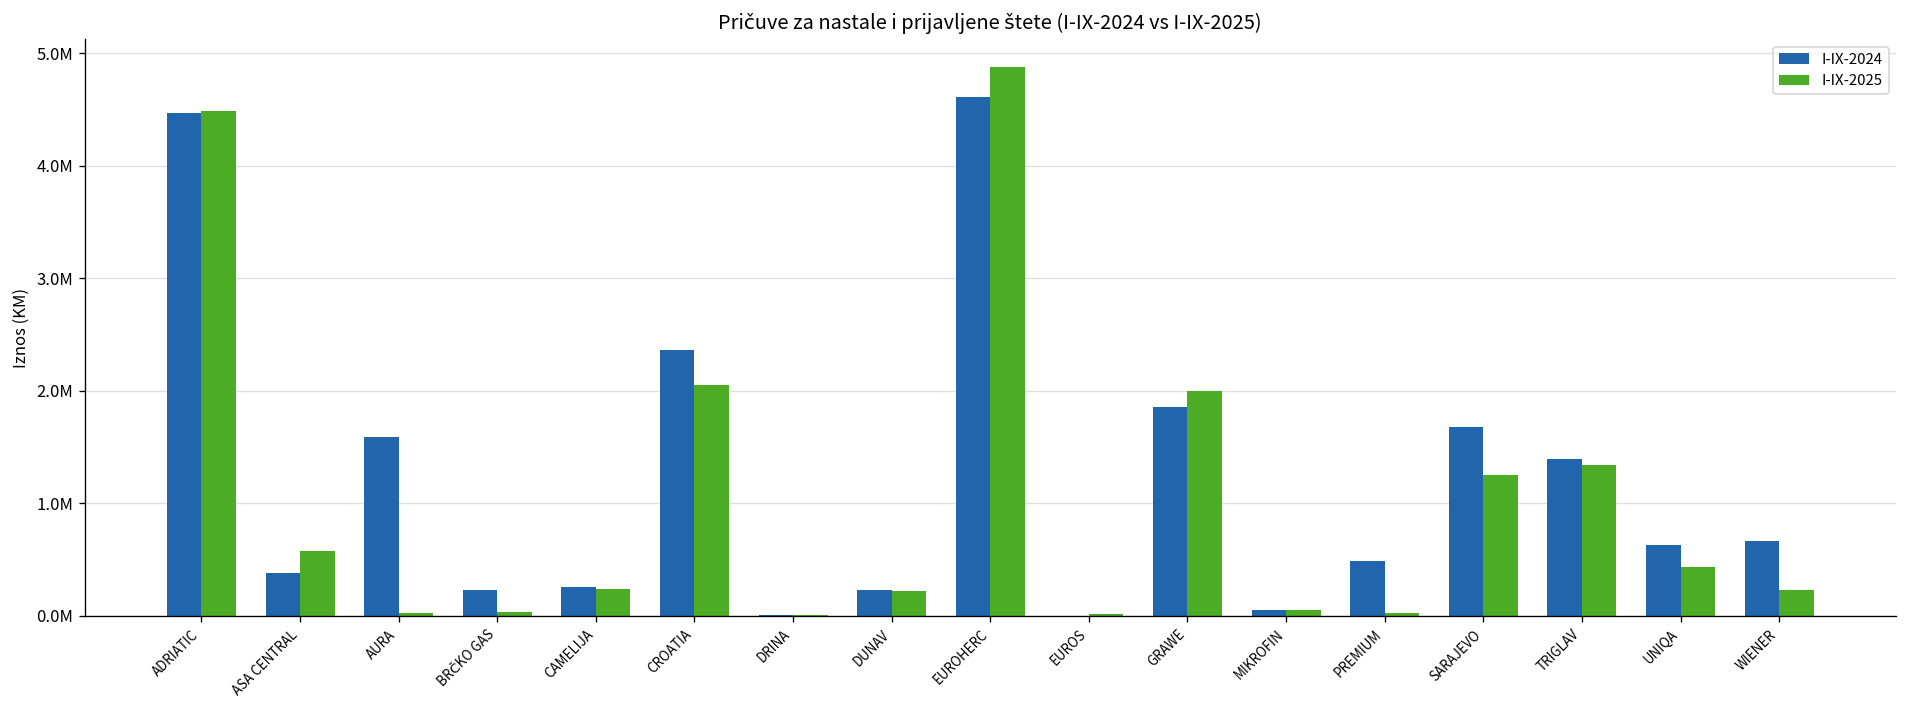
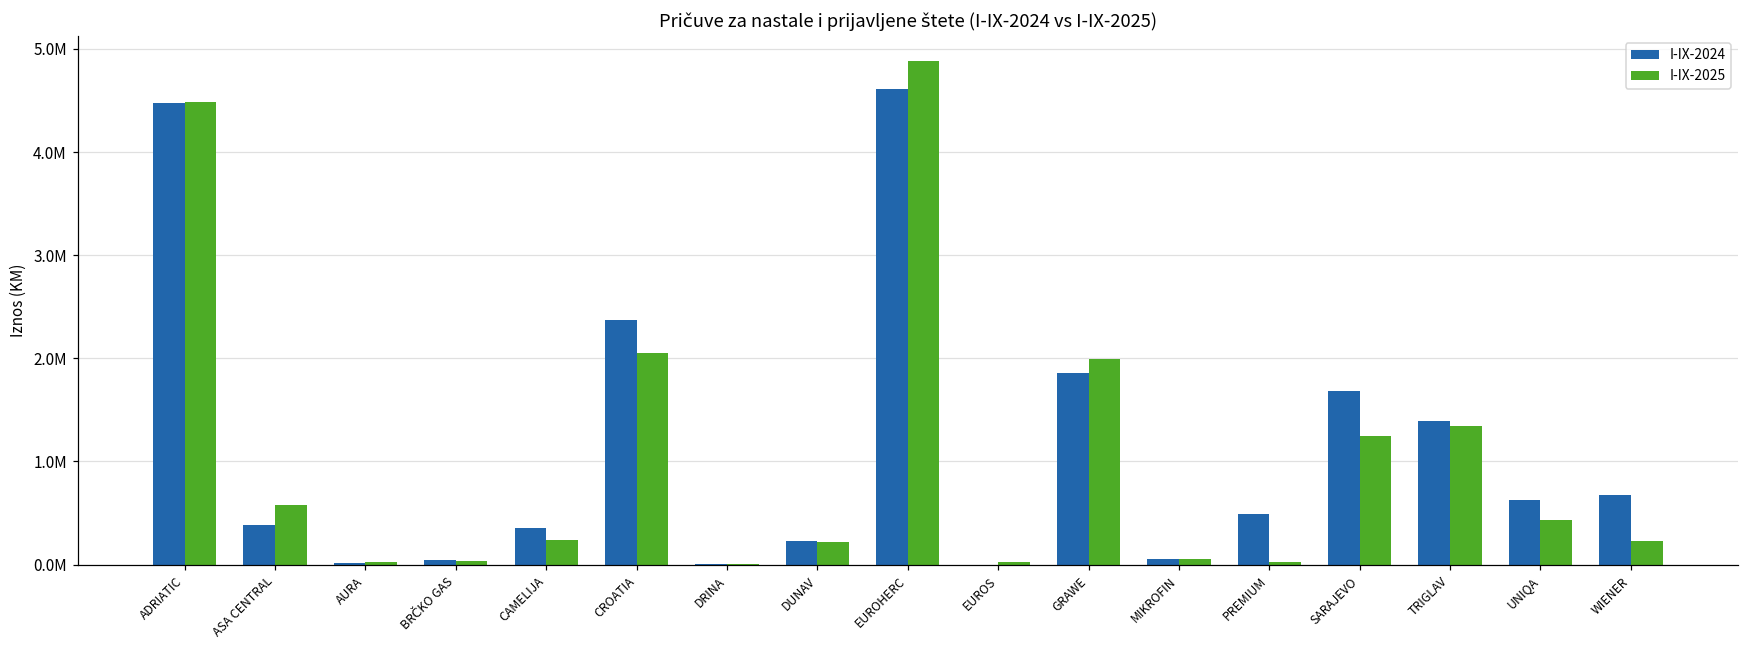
I-IX-2024, AURA: 1600000 -> 0
I-IX-2024, BRČKO GAS: 200000 -> 0
I-IX-2024, CAMELIJA: 300000 -> 400000
